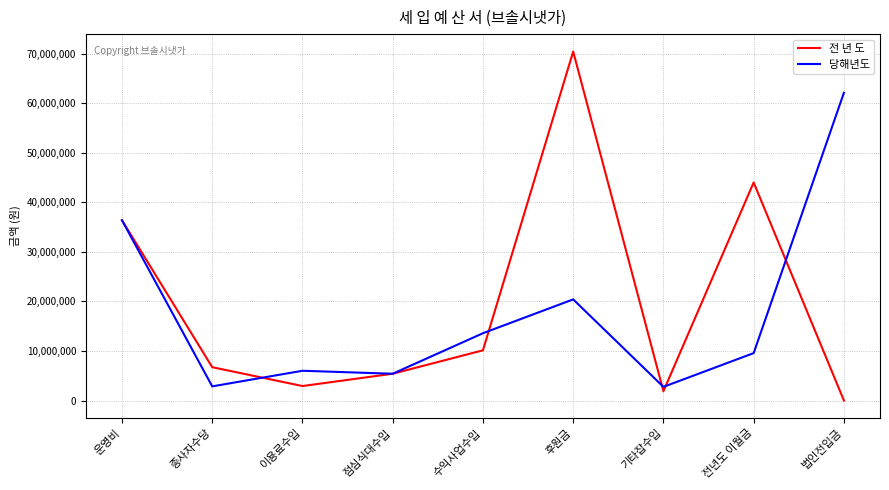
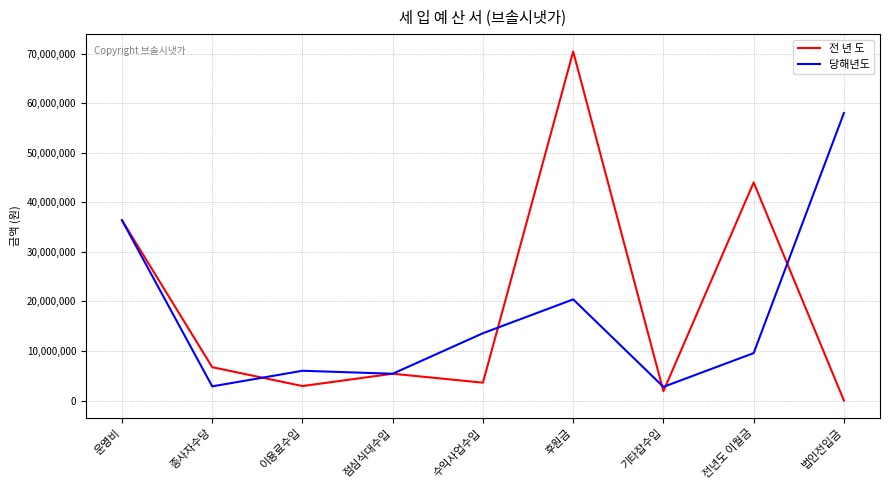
전 년 도, 수익사업수입: 10,000,000 -> 4,000,000
당해년도, 법인전입금: 62,000,000 -> 58,000,000
